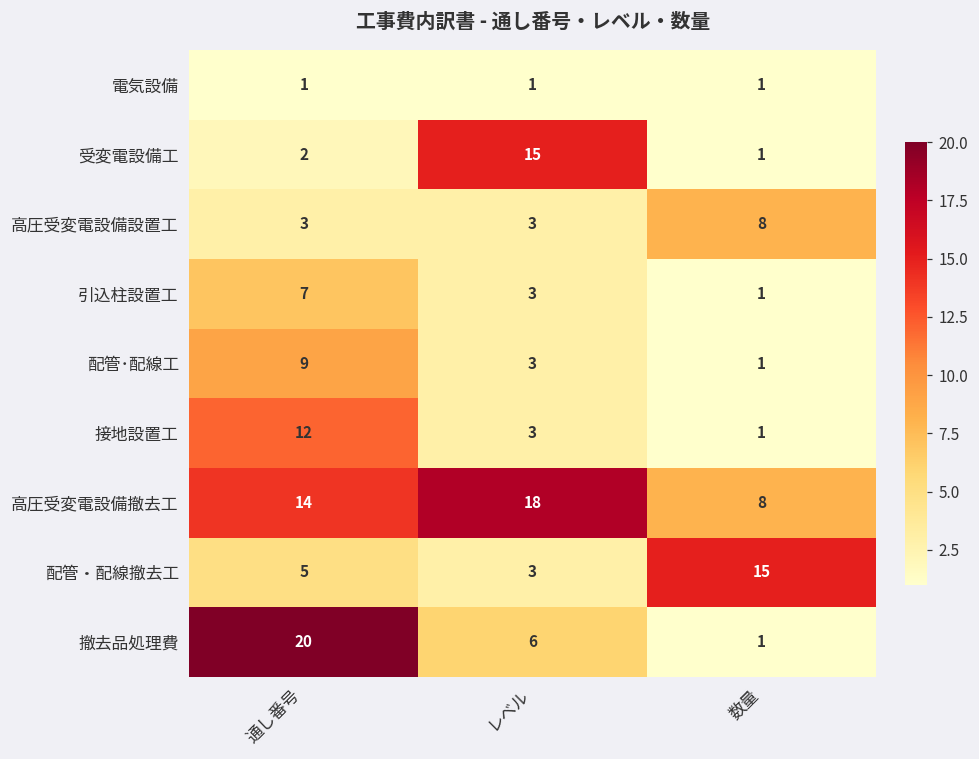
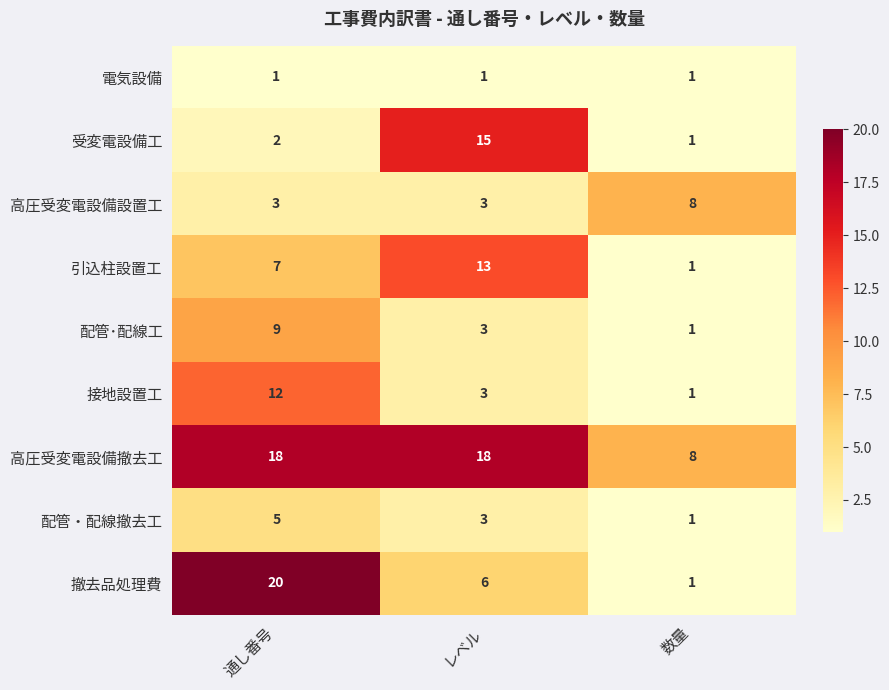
引込柱設置工, レベル: 3 -> 13
高圧受変電設備撤去工, 通し番号: 14 -> 18
配管・配線撤去工, 数量: 15 -> 1
